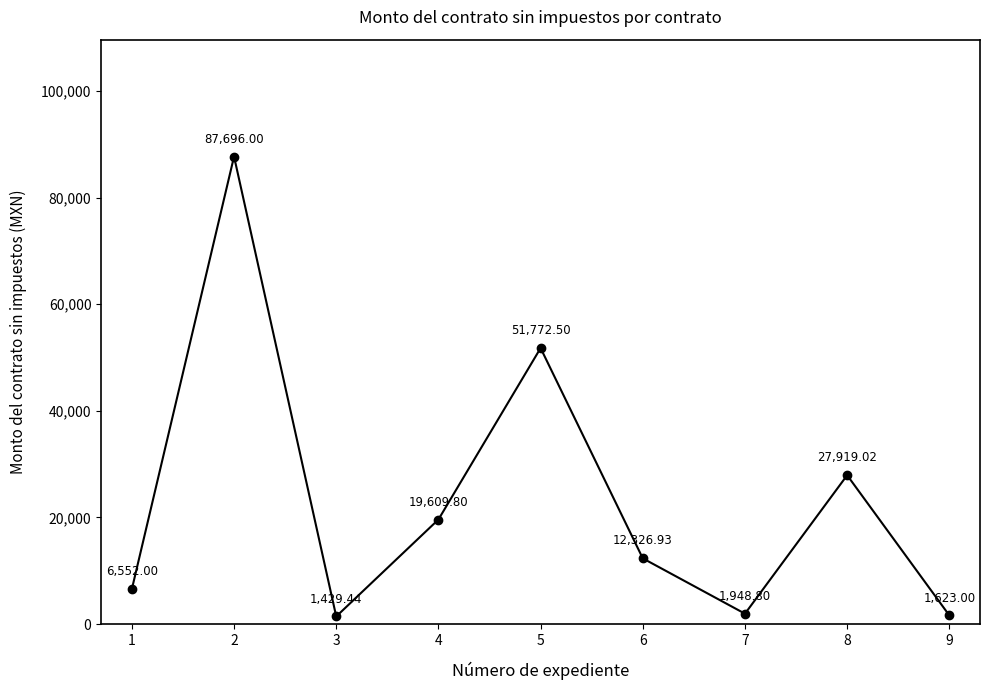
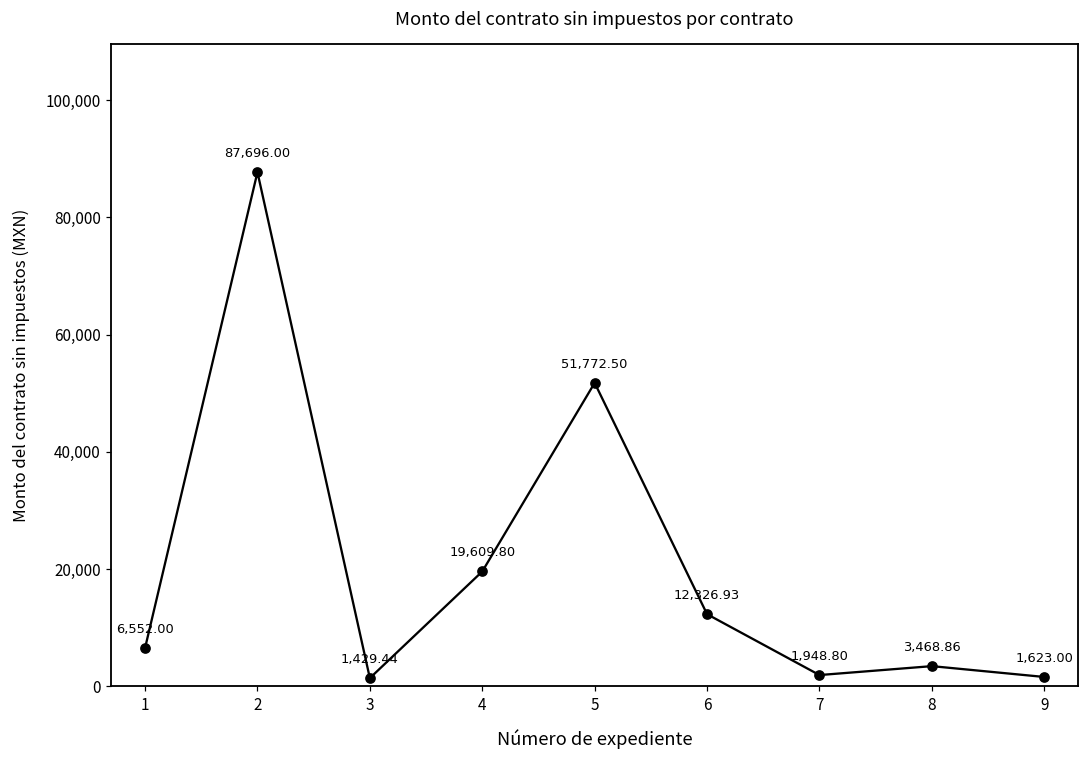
8: 27,919.02 -> 3,468.86
